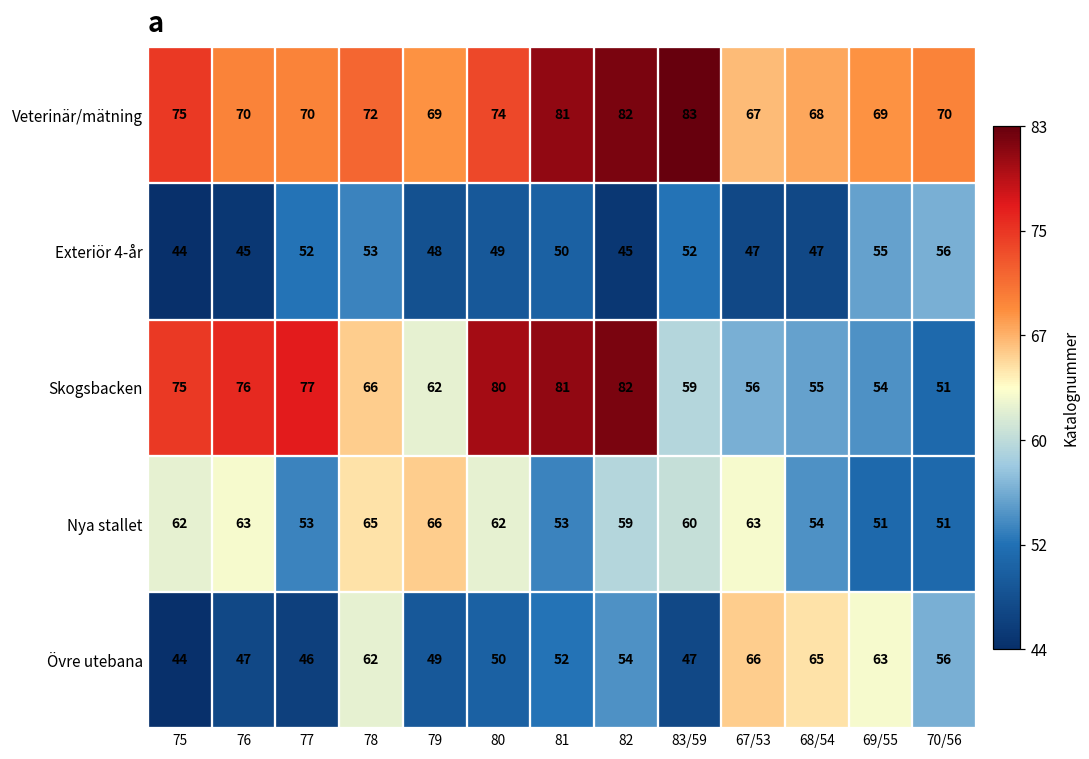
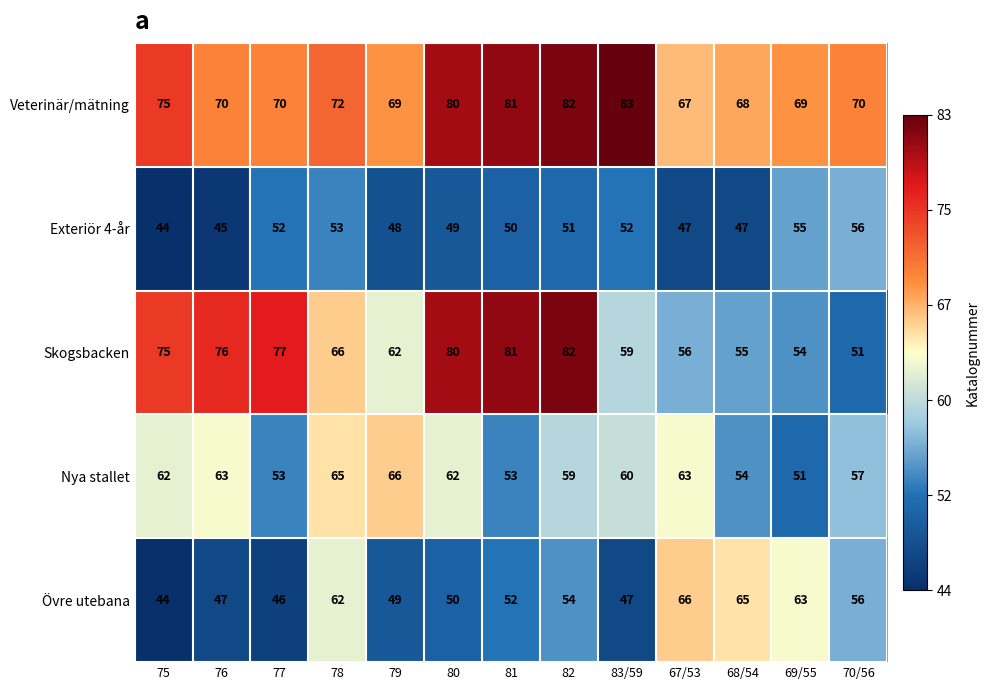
Veterinär/mätning, 80: 74 -> 80
Exteriör 4-år, 82: 45 -> 51
Nya stallet, 70/56: 51 -> 57
